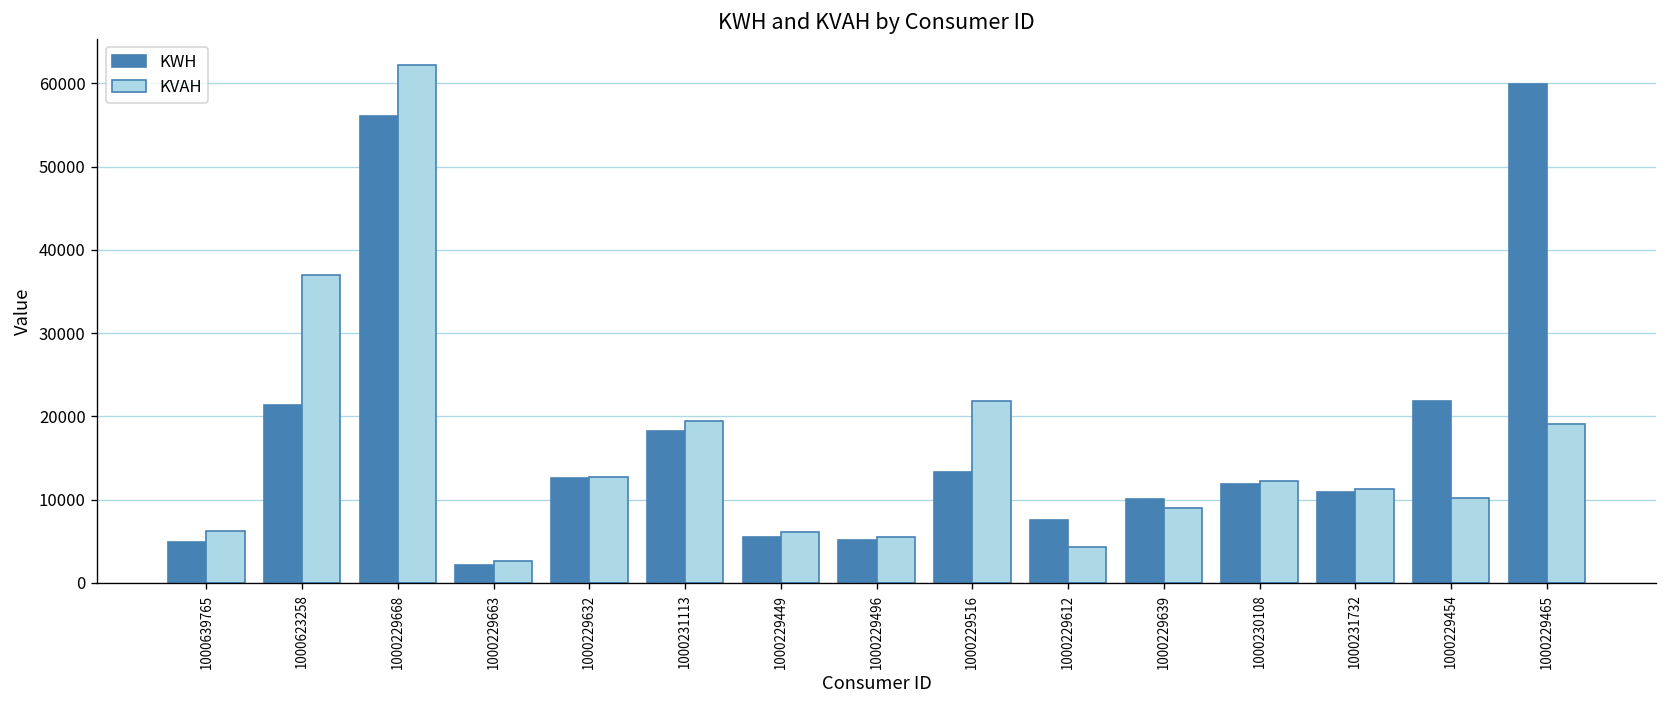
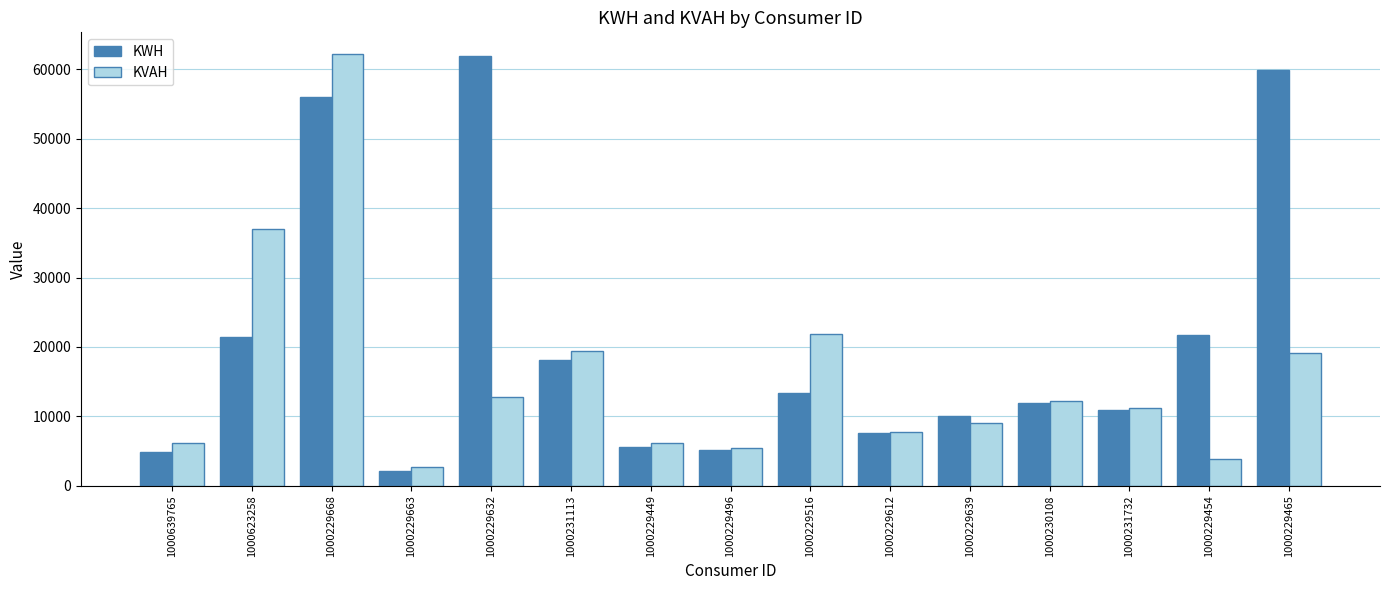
KWH, 1000229632: 13000 -> 62000
KVAH, 1000229612: 4000 -> 8000
KVAH, 1000229454: 10000 -> 4000
